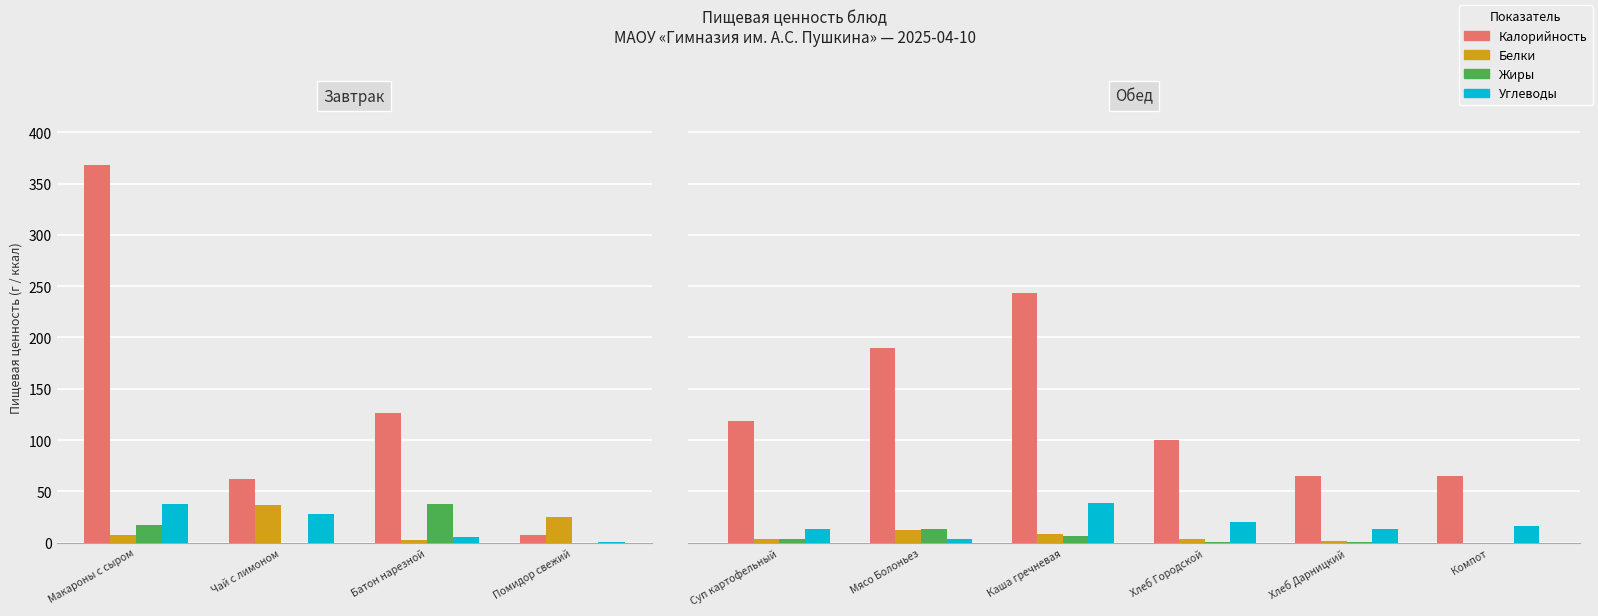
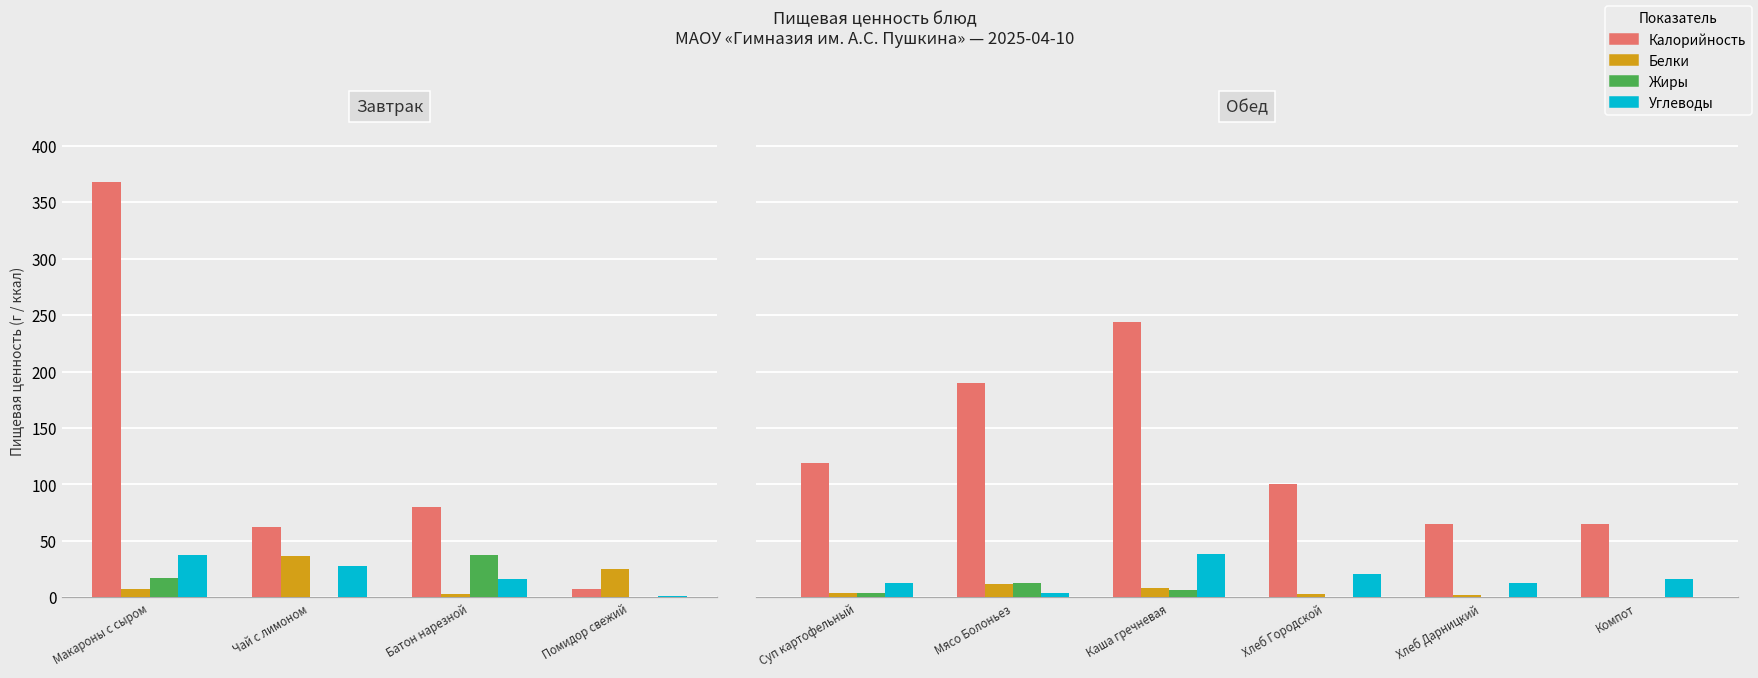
Завтрак, Калорийность, Батон нарезной: 126 -> 80
Завтрак, Углеводы, Батон нарезной: 6 -> 16
